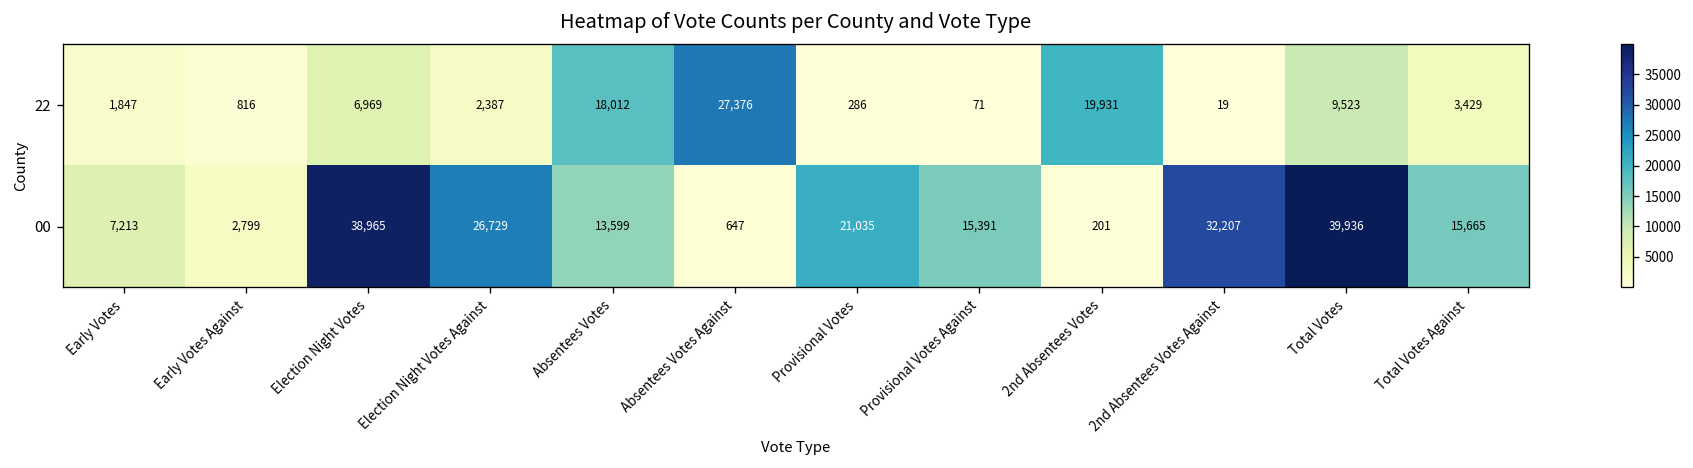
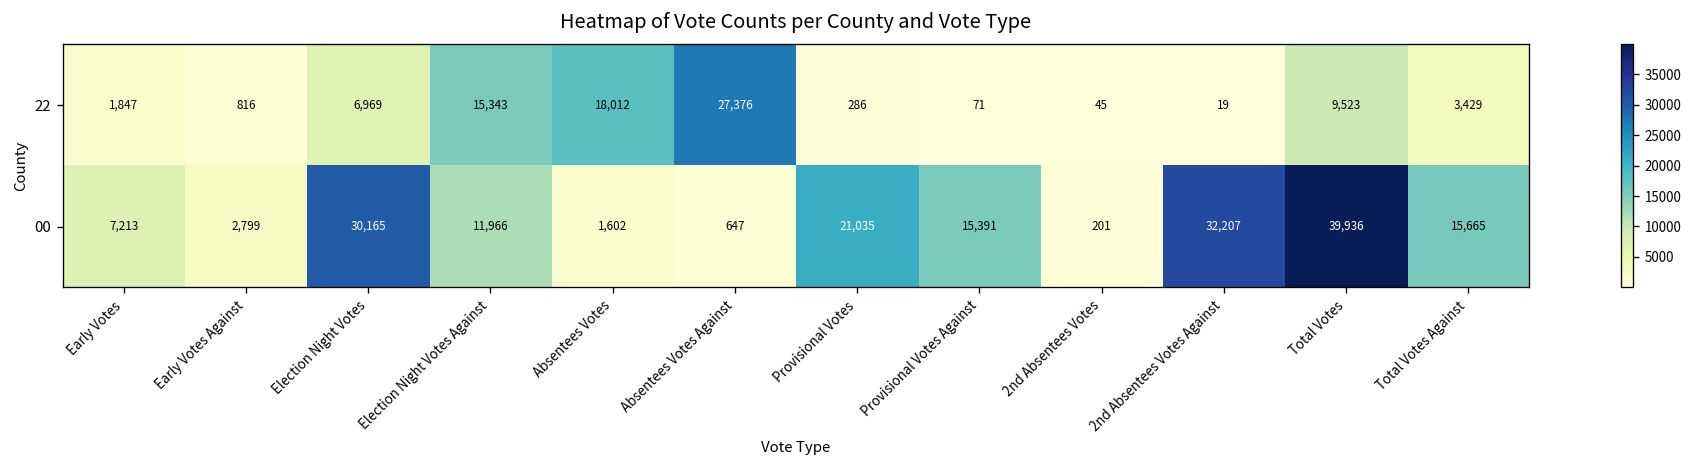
22, Election Night Votes Against: 2,387 -> 15,343
22, 2nd Absentees Votes: 19,931 -> 45
00, Election Night Votes: 38,965 -> 30,165
00, Election Night Votes Against: 26,729 -> 11,966
00, Absentees Votes: 13,599 -> 1,602
